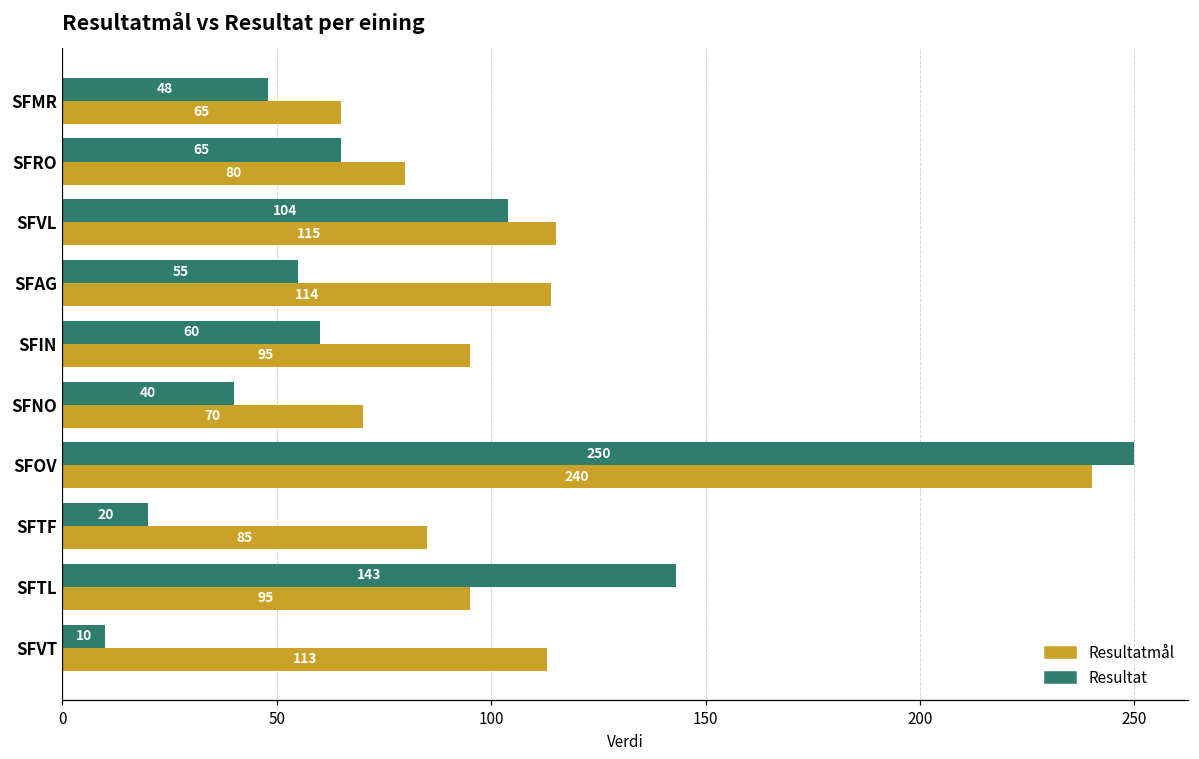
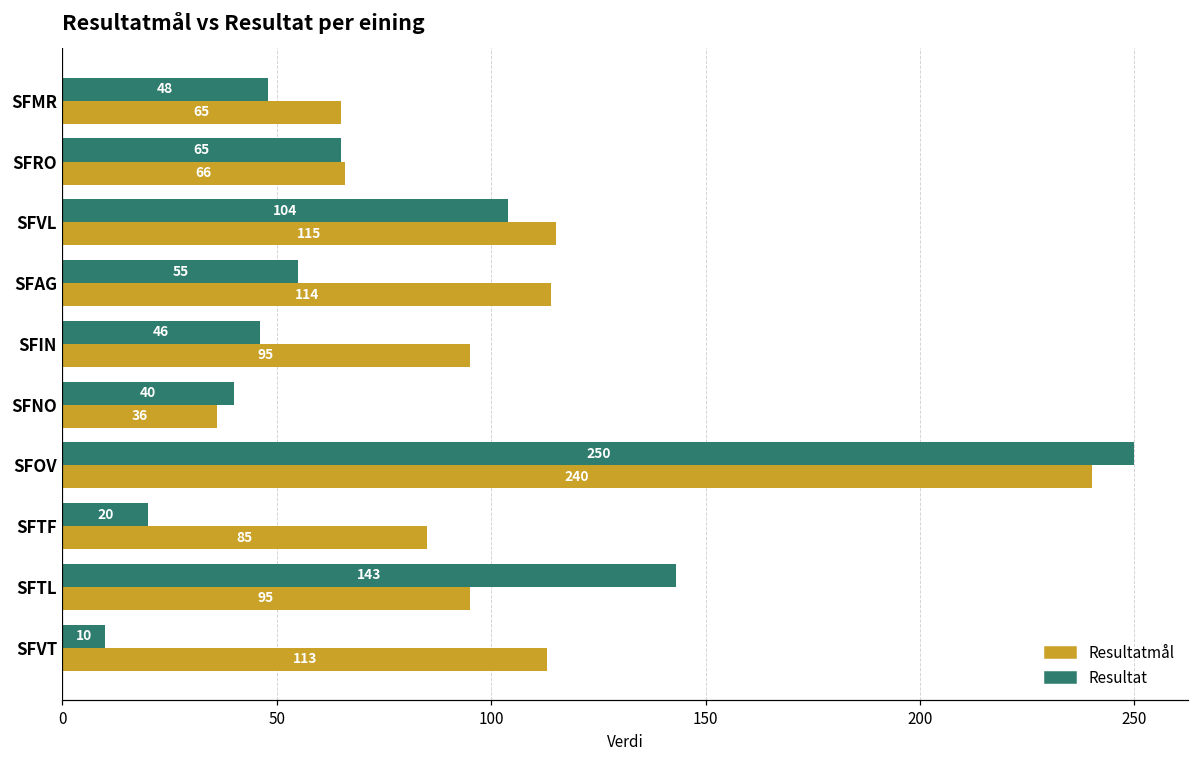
Resultatmål, SFRO: 80 -> 66
Resultat, SFIN: 60 -> 46
Resultatmål, SFNO: 70 -> 36
